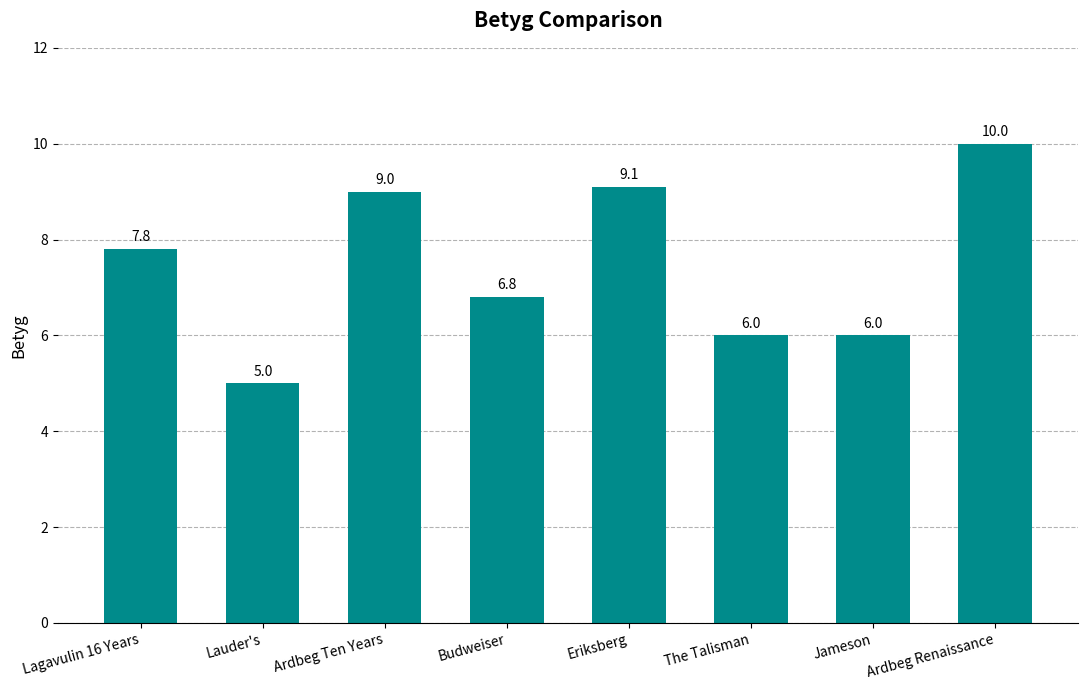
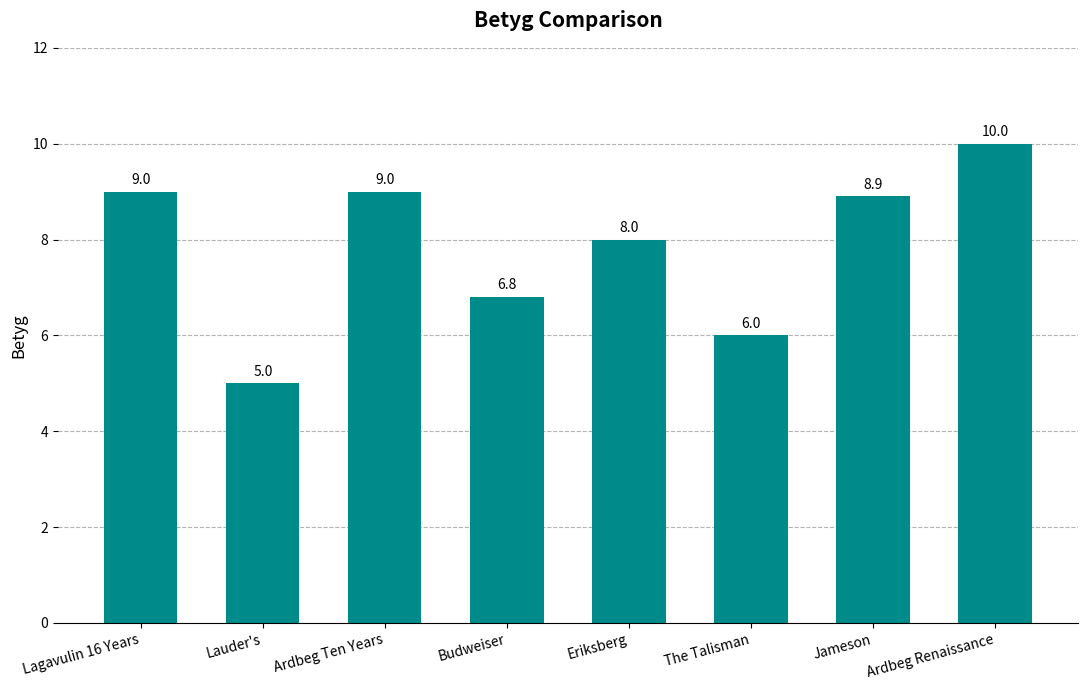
Lagavulin 16 Years: 7.8 -> 9.0
Eriksberg: 9.1 -> 8.0
Jameson: 6.0 -> 8.9
